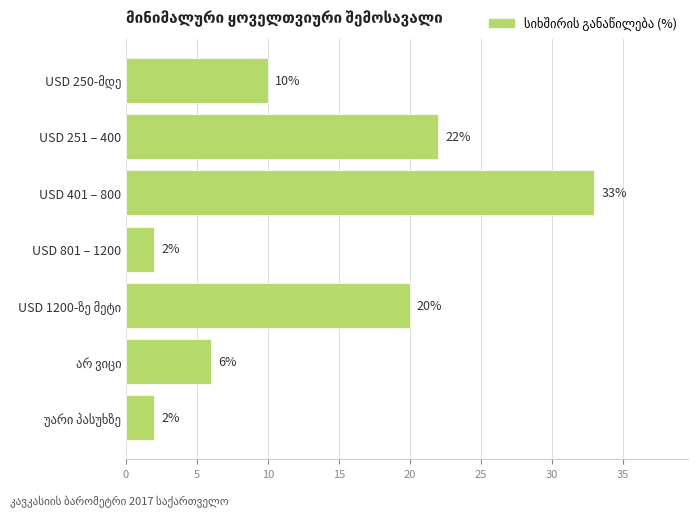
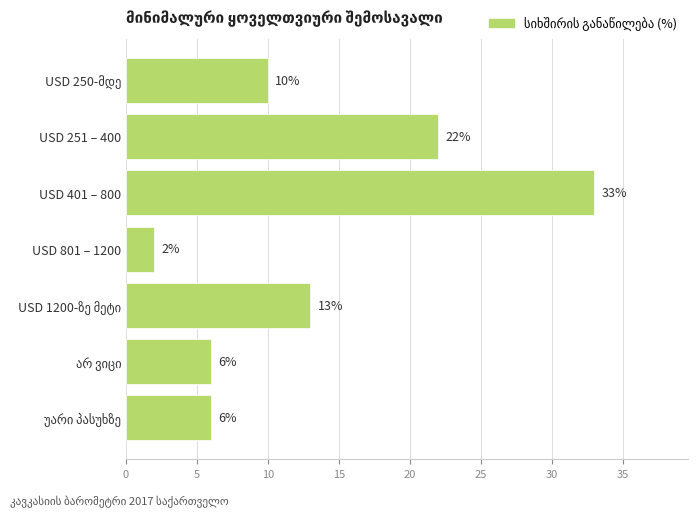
USD 1200-ზე მეტი: 20% -> 13%
უარი პასუხზე: 2% -> 6%
